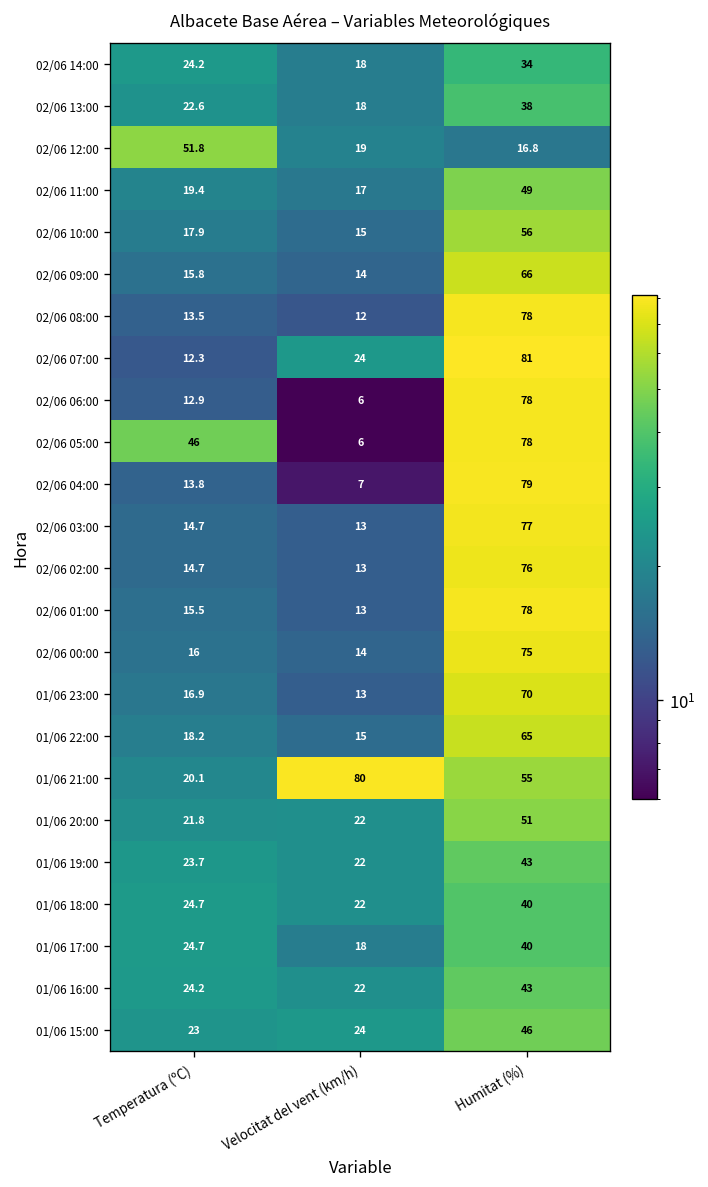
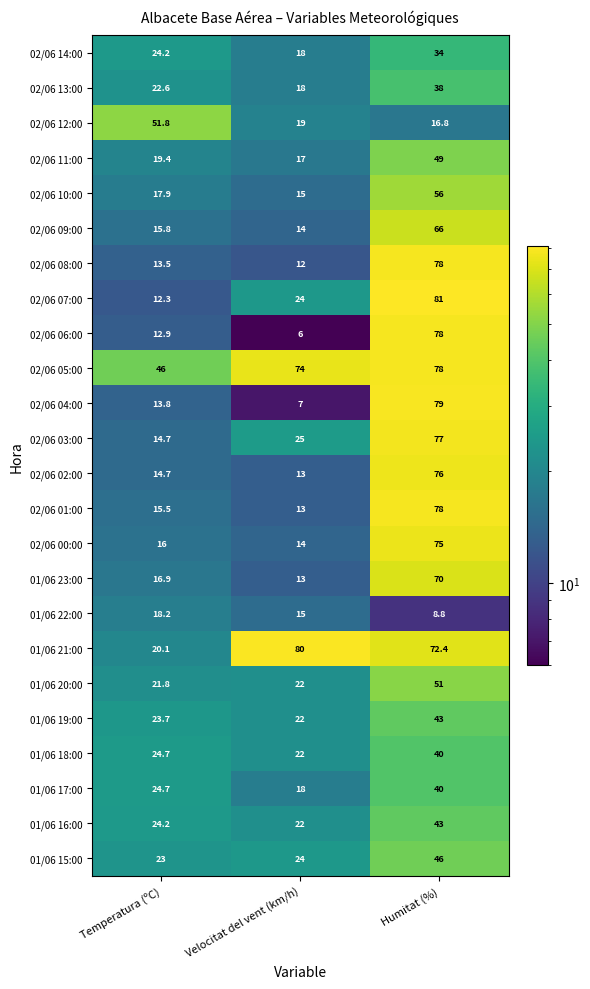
02/06 05:00, Velocitat del vent (km/h): 6 -> 74
02/06 03:00, Velocitat del vent (km/h): 13 -> 25
01/06 22:00, Humitat (%): 65 -> 8.8
01/06 21:00, Humitat (%): 55 -> 72.4
